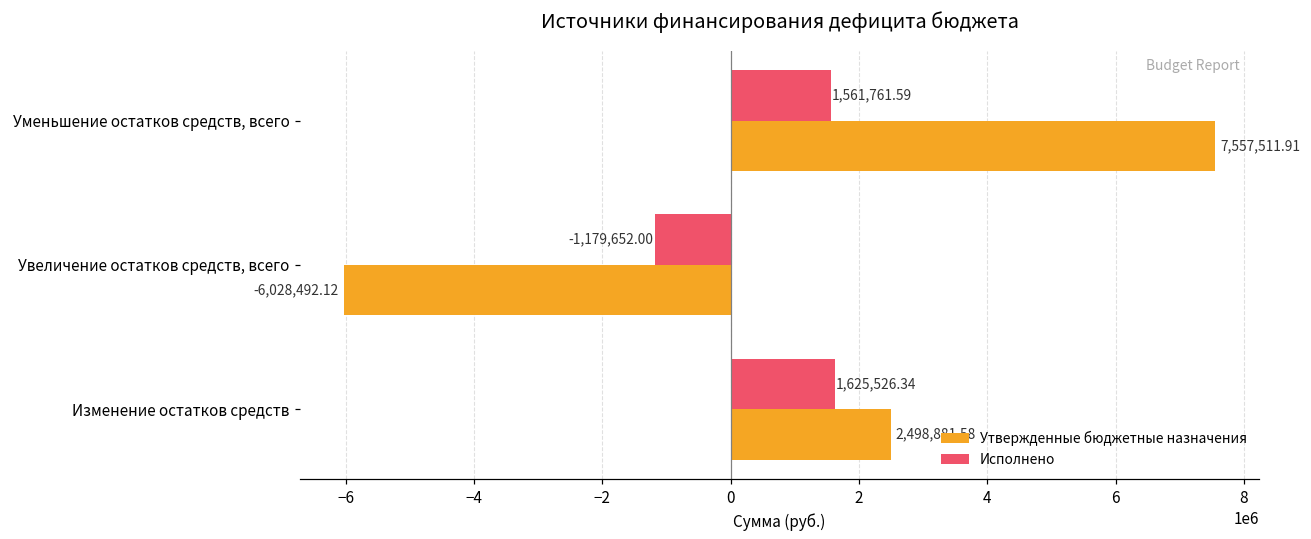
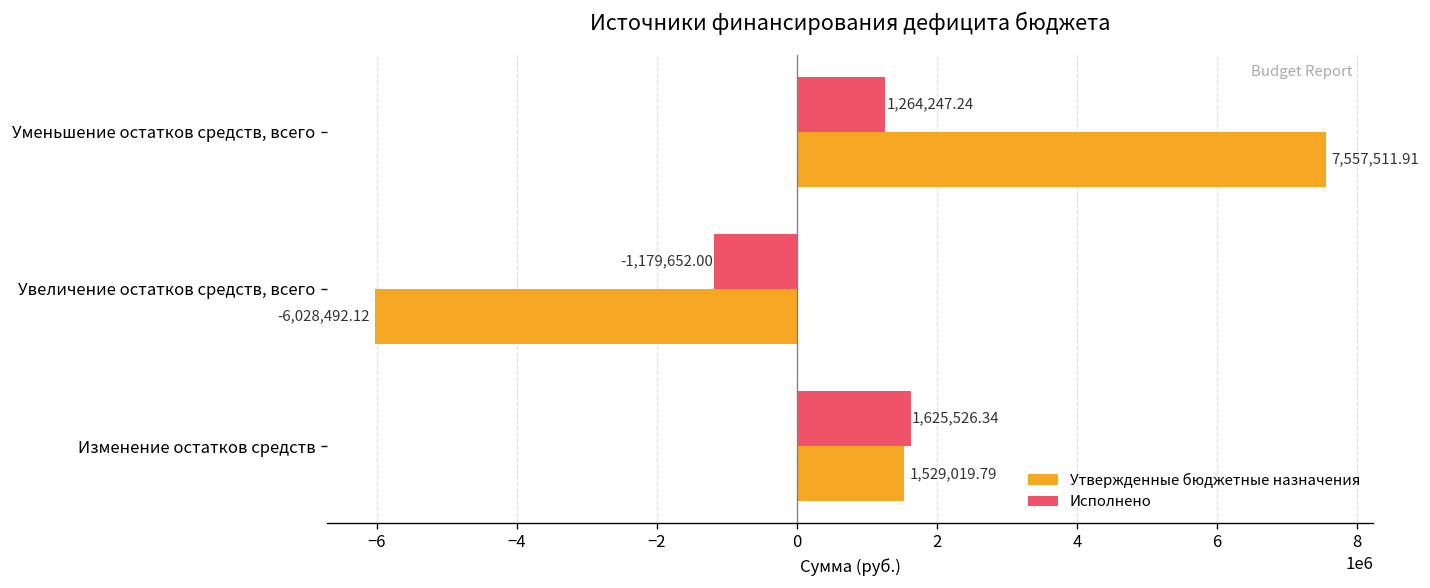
Исполнено, Уменьшение остатков средств, всего: 1,561,761.59 -> 1,264,247.24
Утвержденные бюджетные назначения, Изменение остатков средств: 2,498,881.58 -> 1,529,019.79
